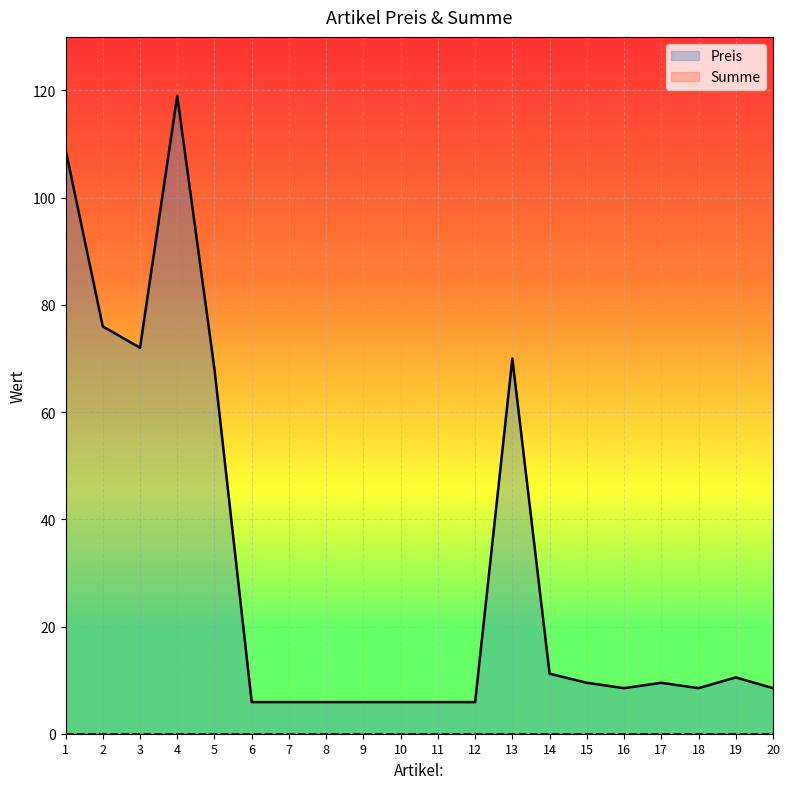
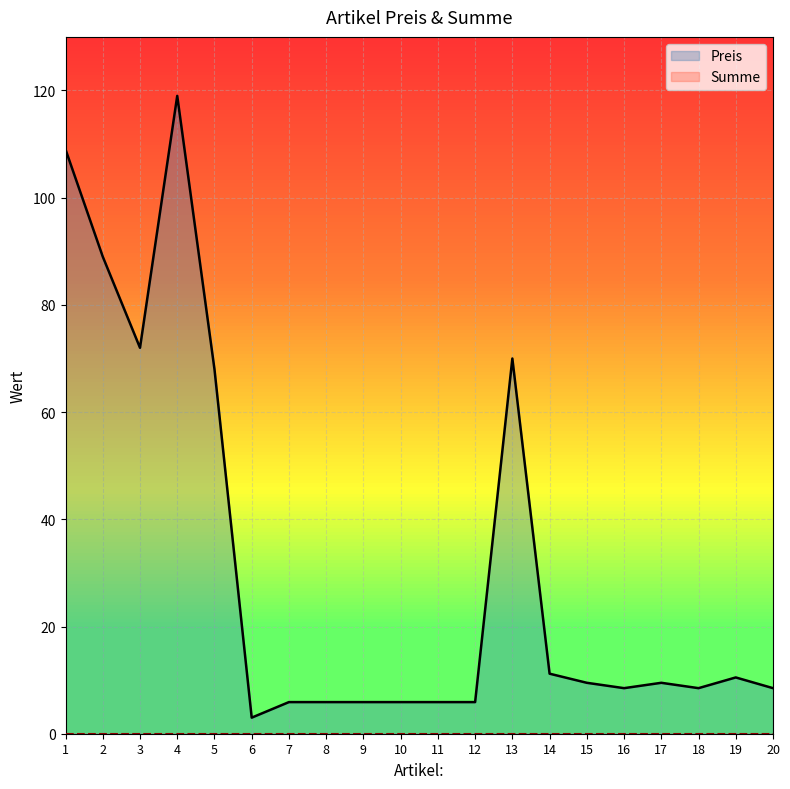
Preis, 2: 76 -> 89
Preis, 6: 6 -> 3
